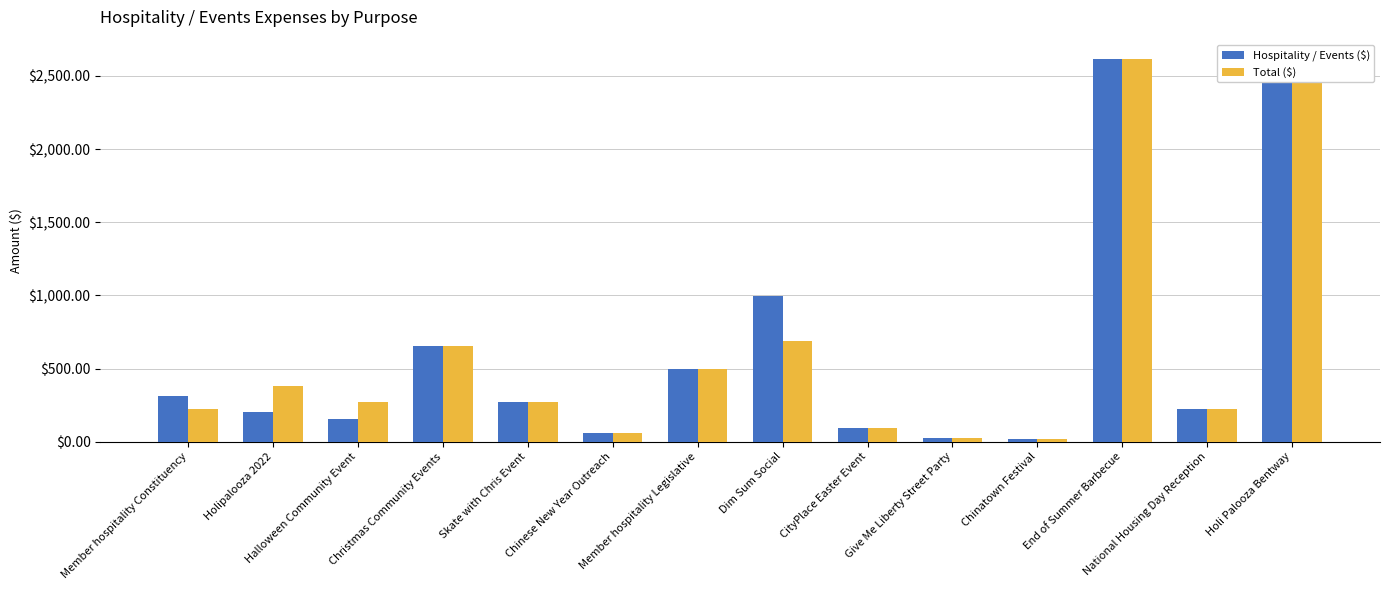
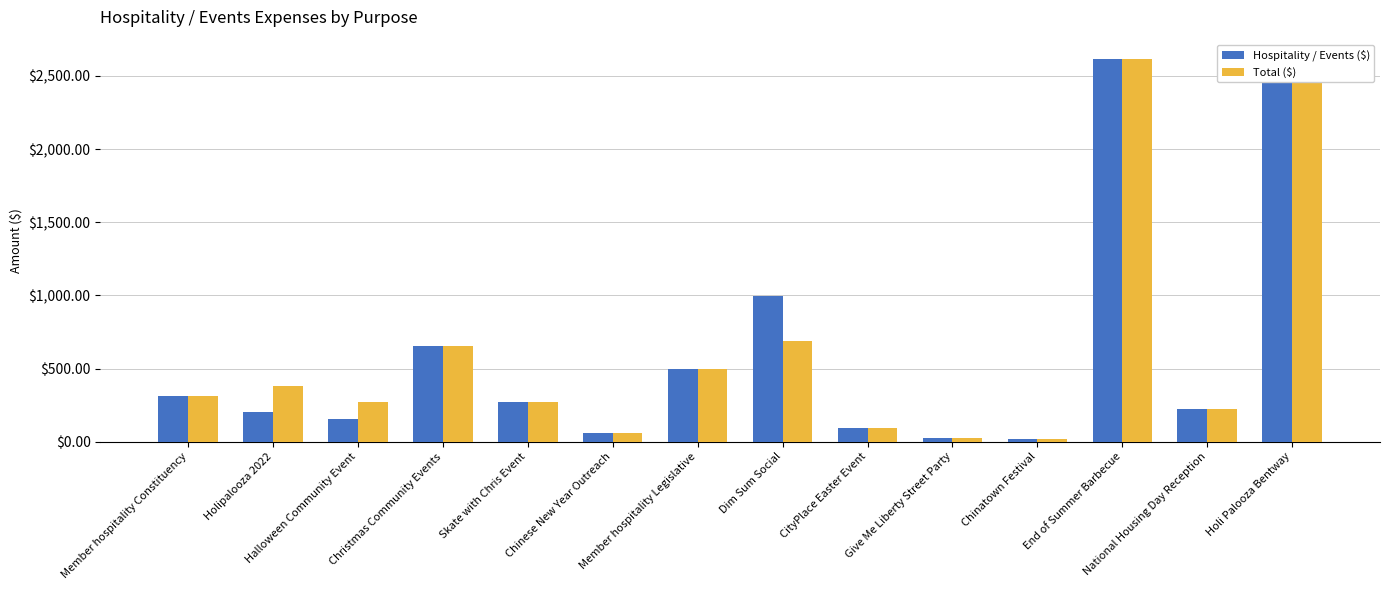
Total ($), Member hospitality Constituency: $220 -> $310
